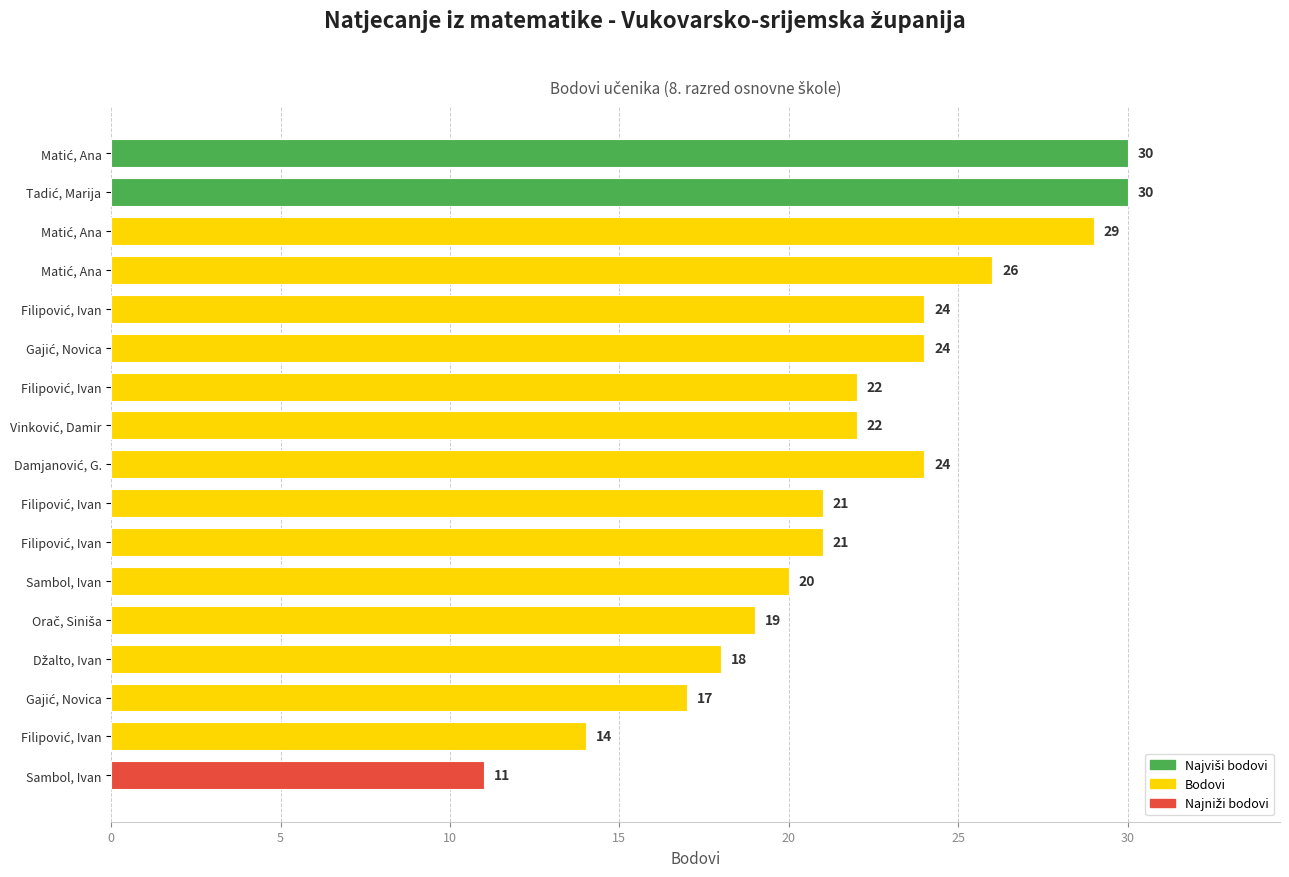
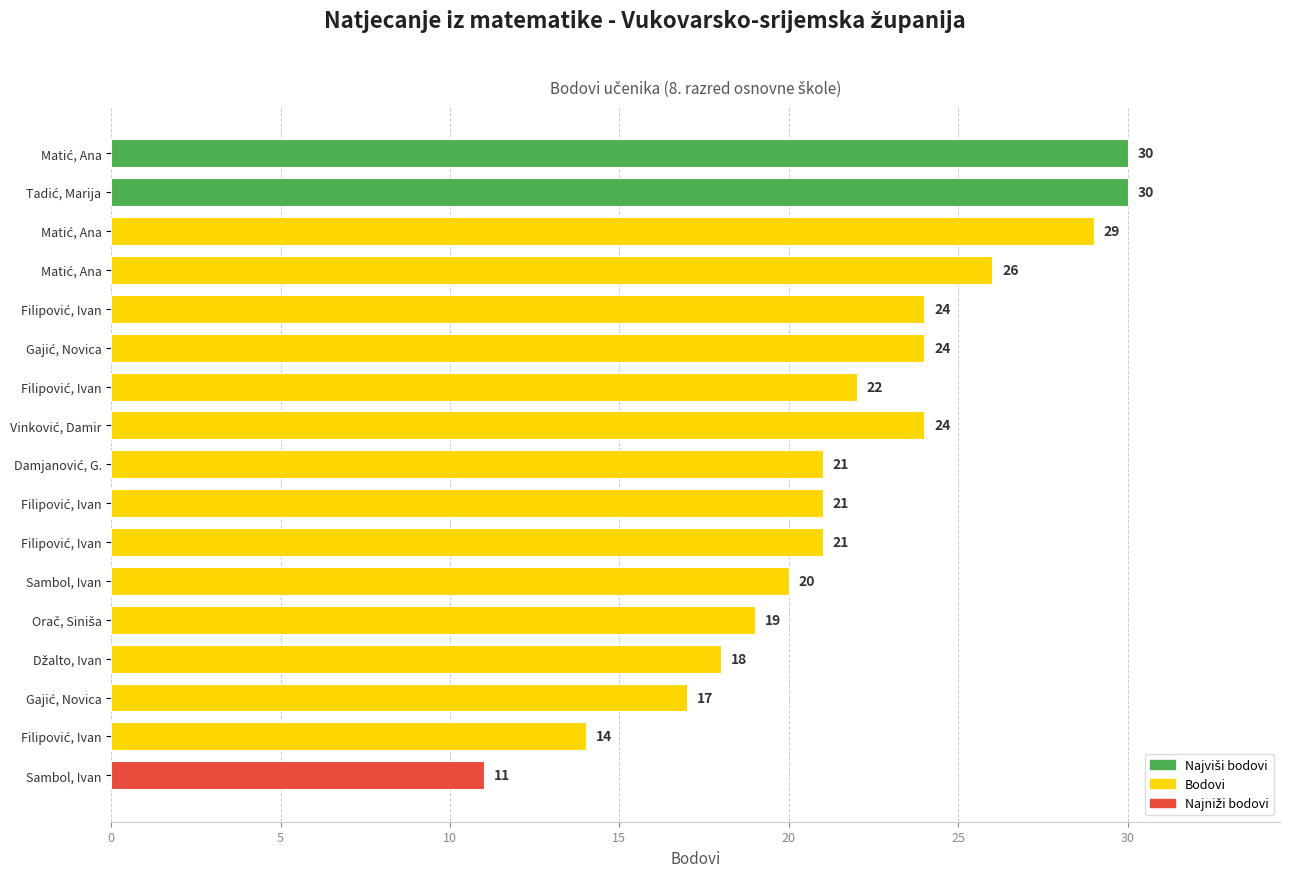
Vinković, Damir: 22 -> 24
Damjanović, G.: 24 -> 21
